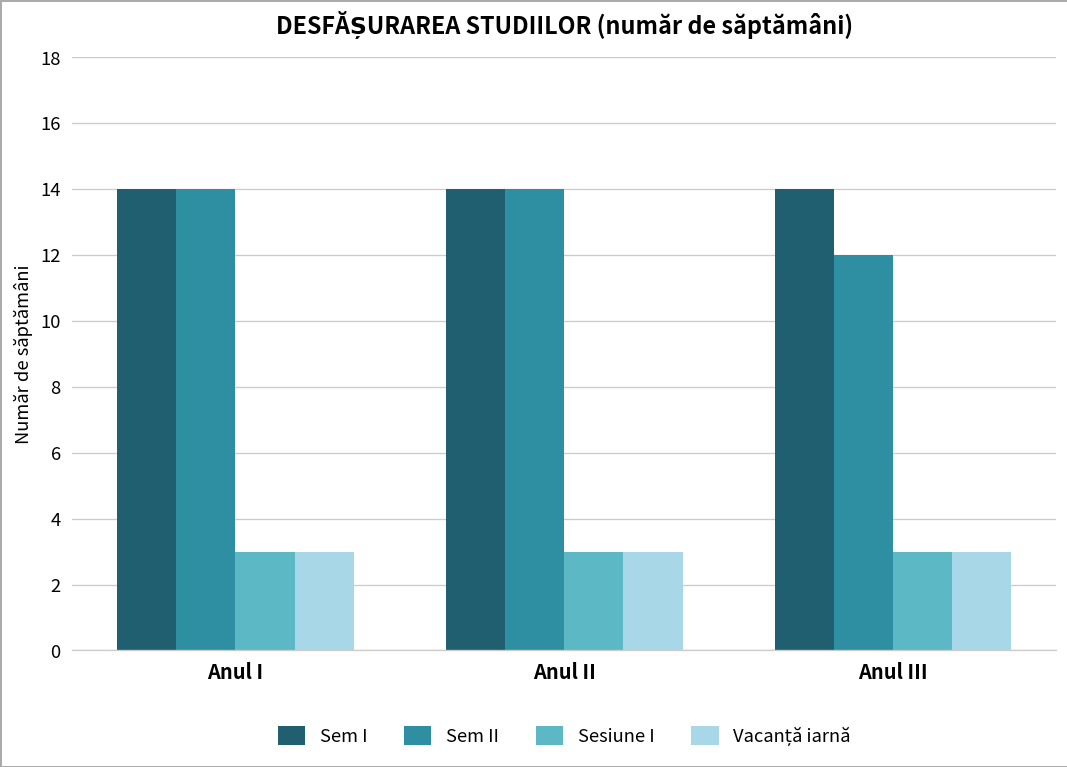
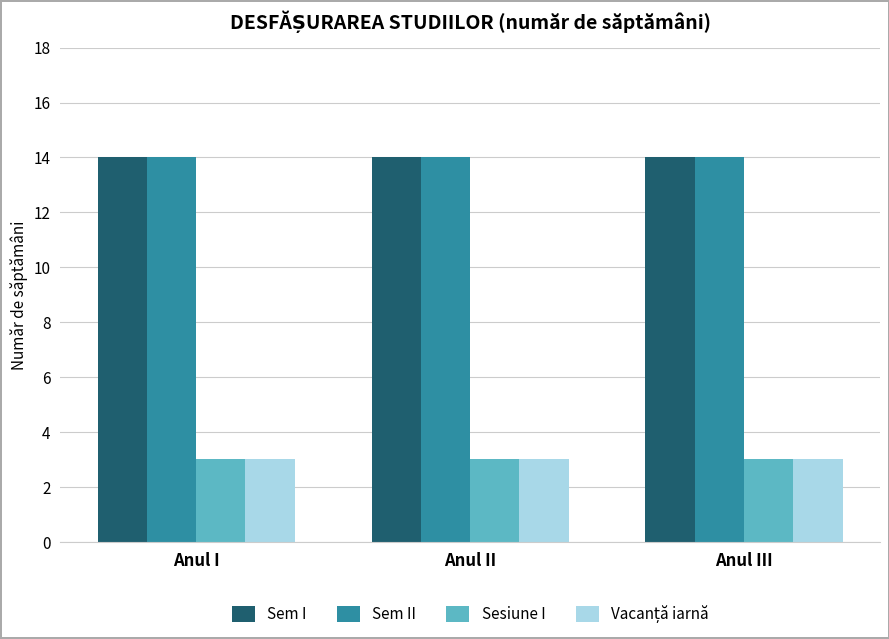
Sem II, Anul III: 12 -> 14
